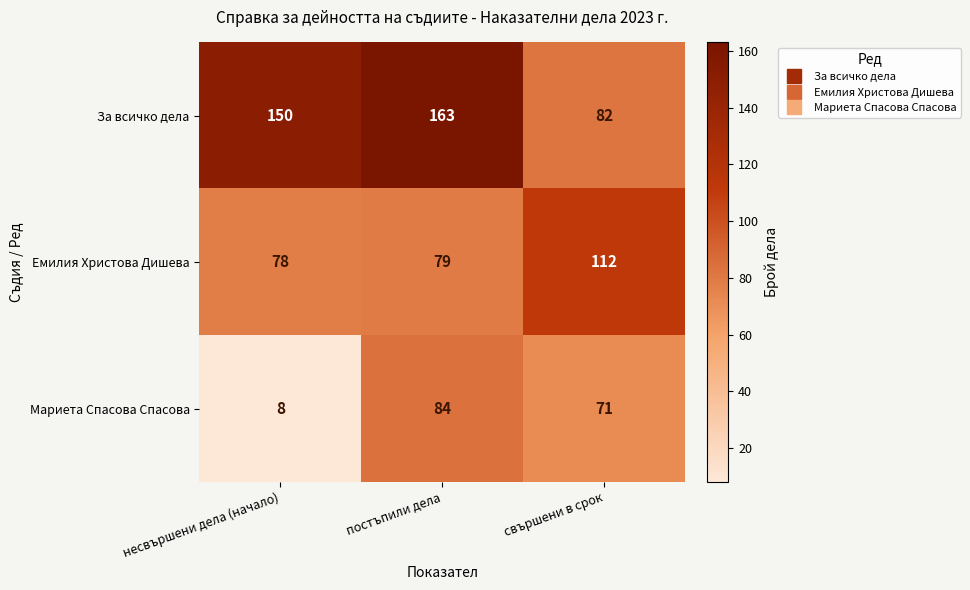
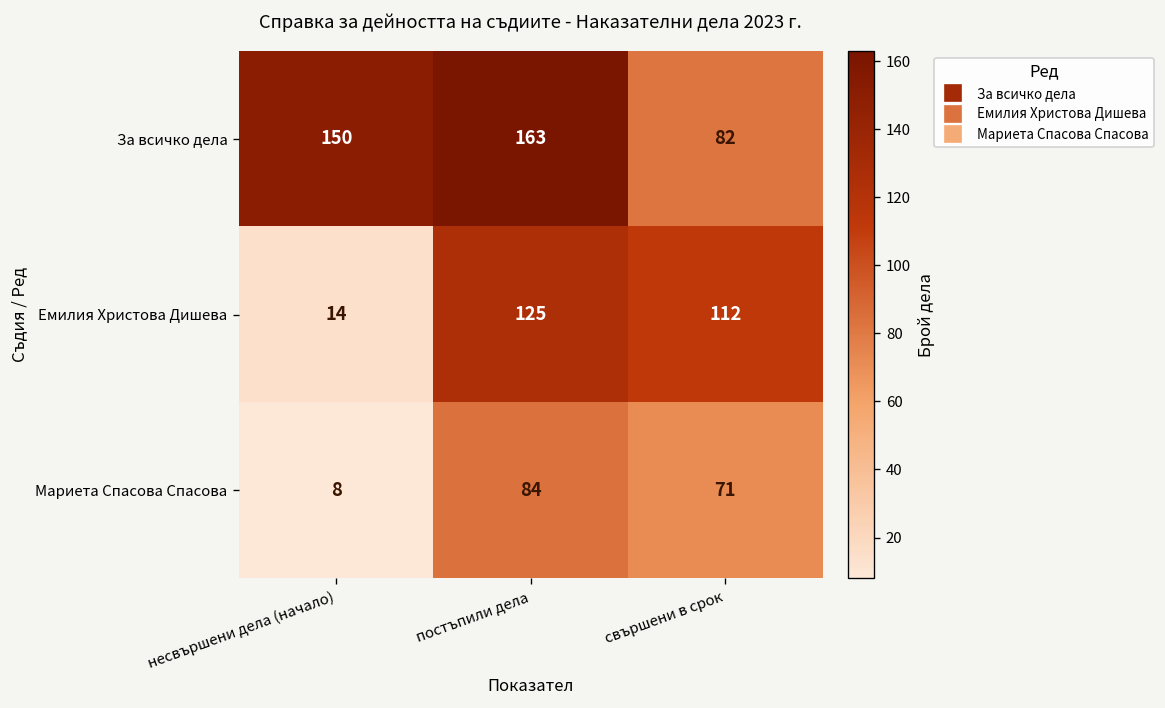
Емилия Христова Дишева, несвършени дела (начало): 78 -> 14
Емилия Христова Дишева, постъпили дела: 79 -> 125
